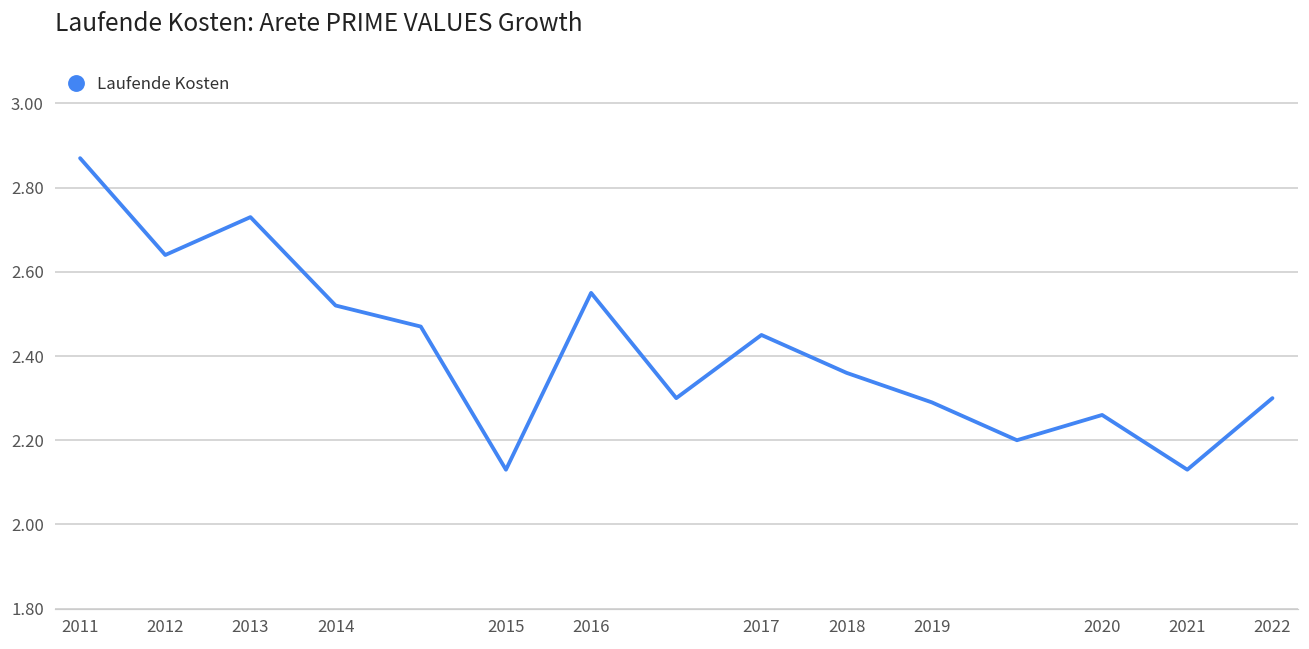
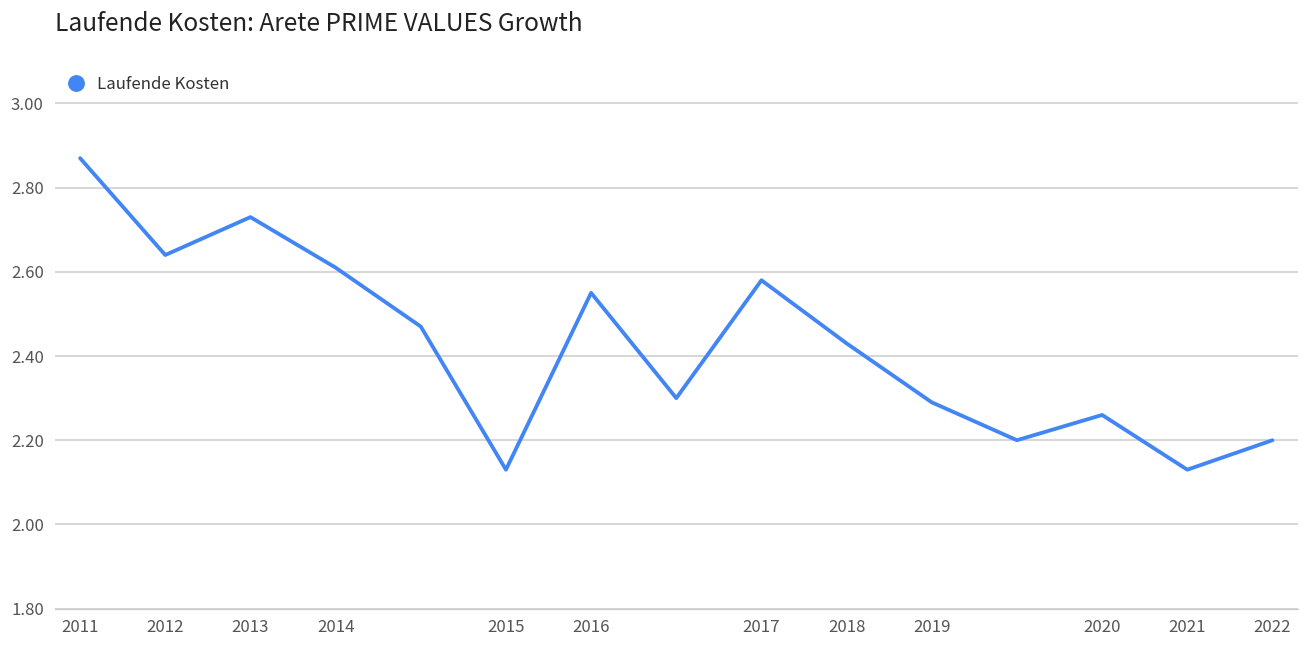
2014: 2.52 -> 2.61
2017: 2.45 -> 2.58
2018: 2.36 -> 2.43
2022: 2.3 -> 2.2
